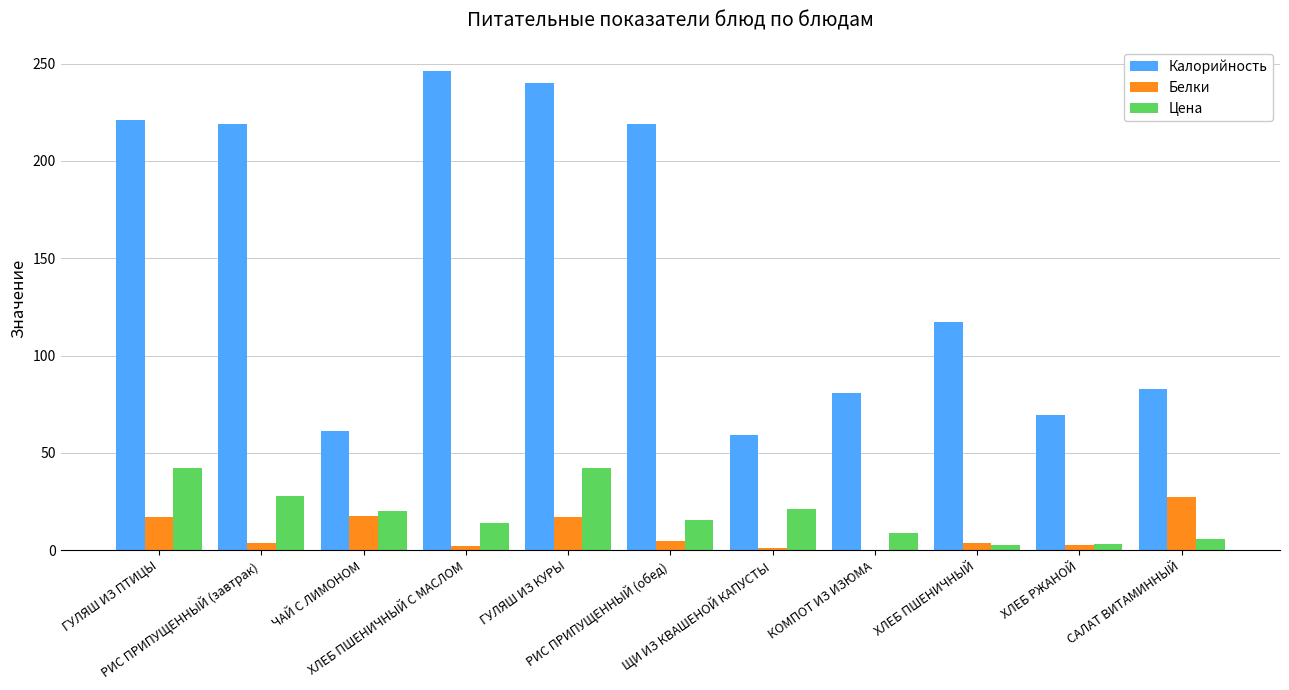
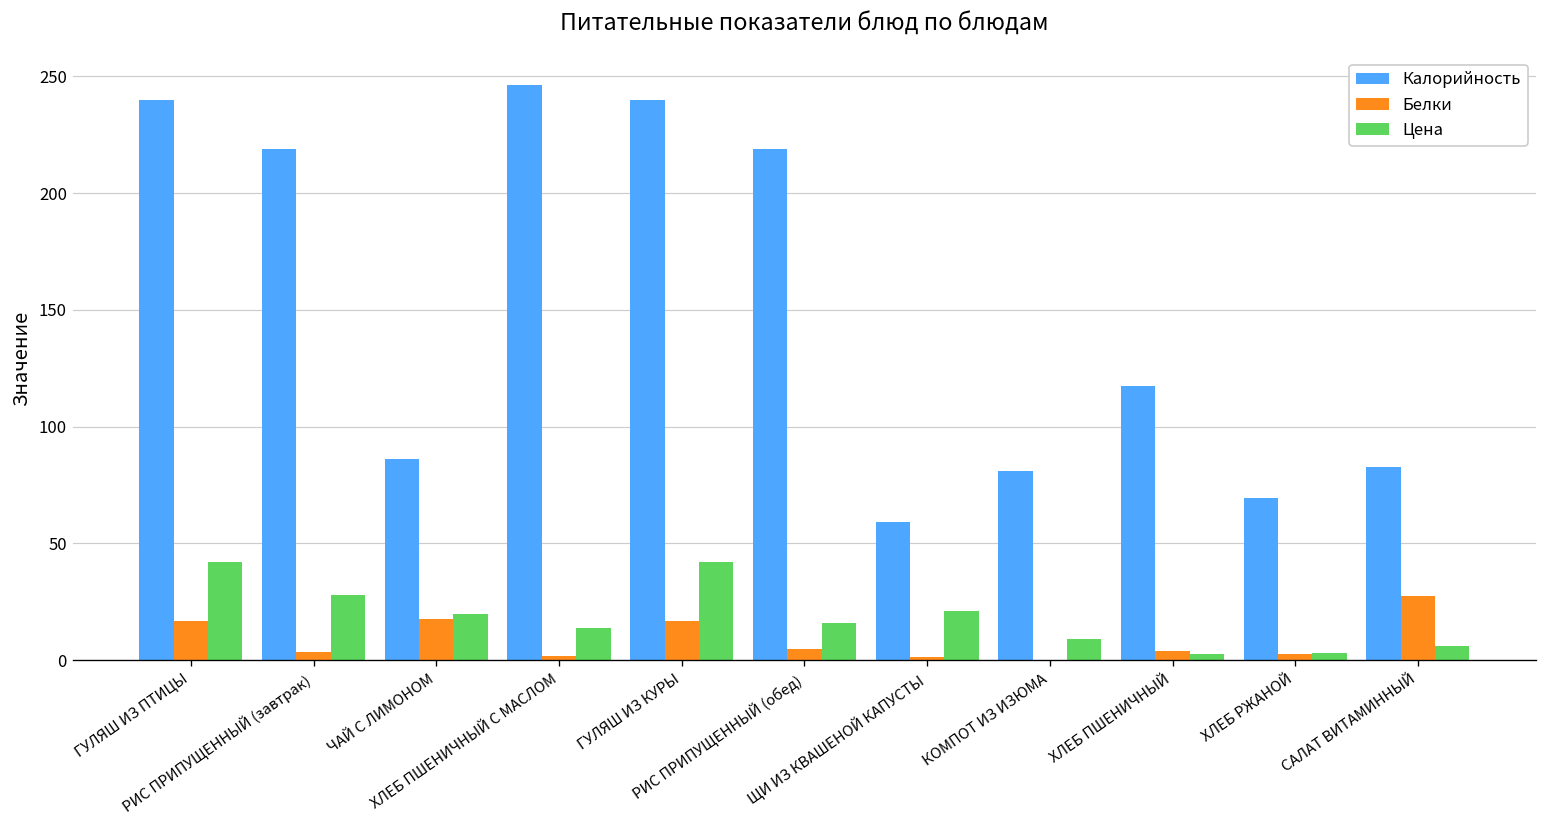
Калорийность, ГУЛЯШ ИЗ ПТИЦЫ: 221 -> 240
Калорийность, ЧАЙ С ЛИМОНОМ: 61 -> 86
